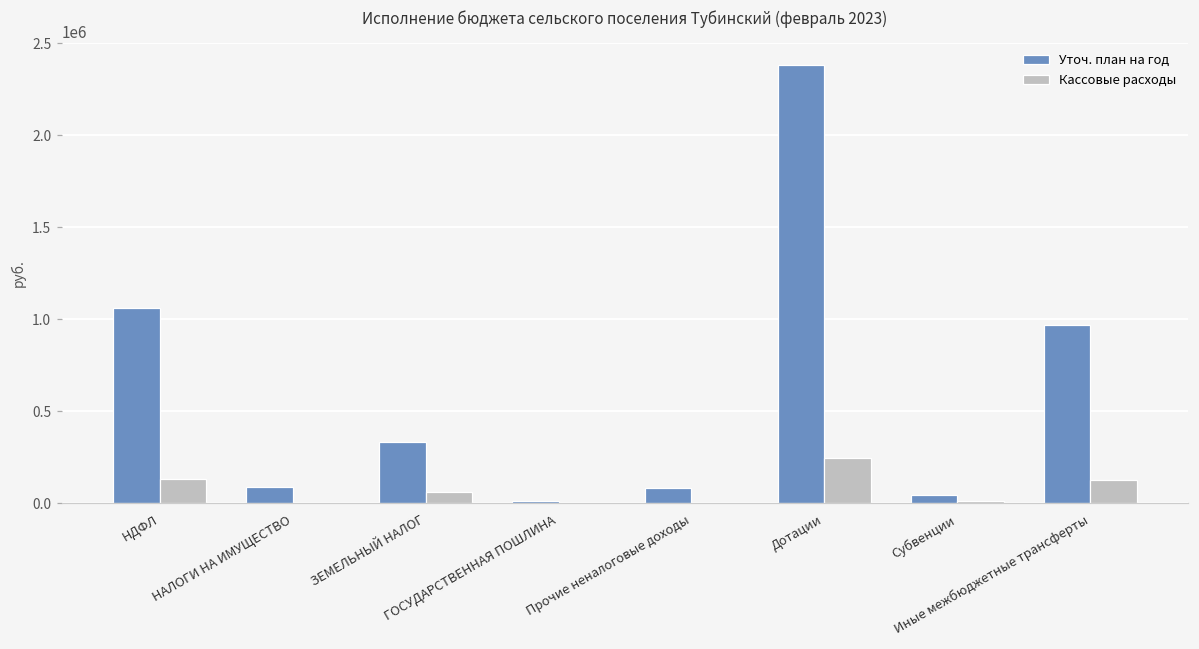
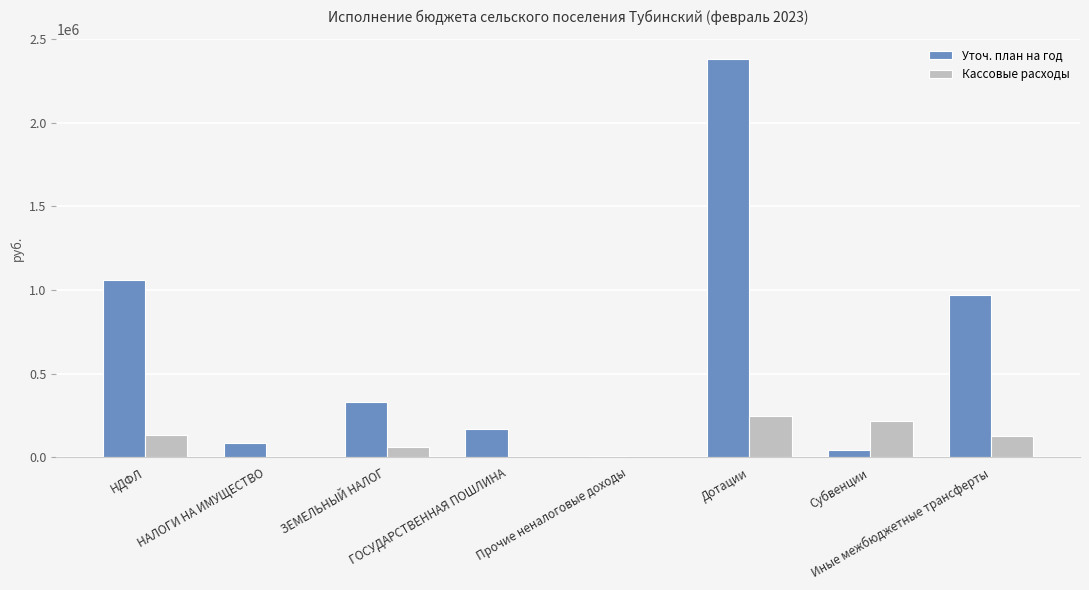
Уточ. план на год, ГОСУДАРСТВЕННАЯ ПОШЛИНА: 10000 -> 170000
Уточ. план на год, Прочие неналоговые доходы: 80000 -> 10000
Кассовые расходы, Субвенции: 10000 -> 220000
